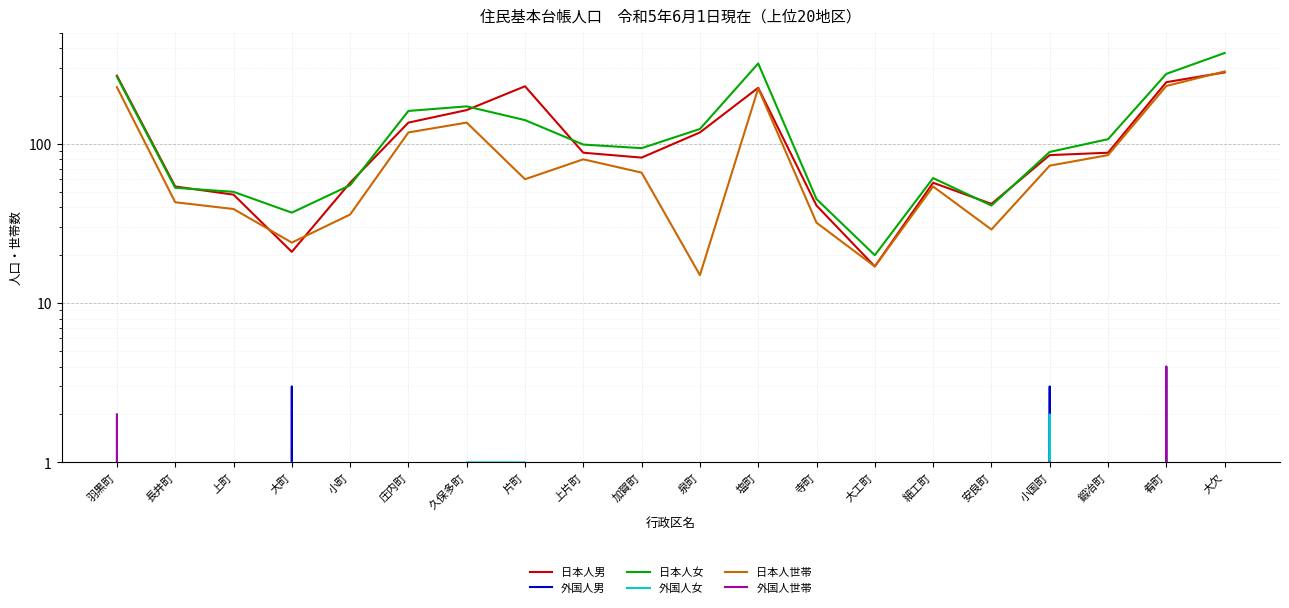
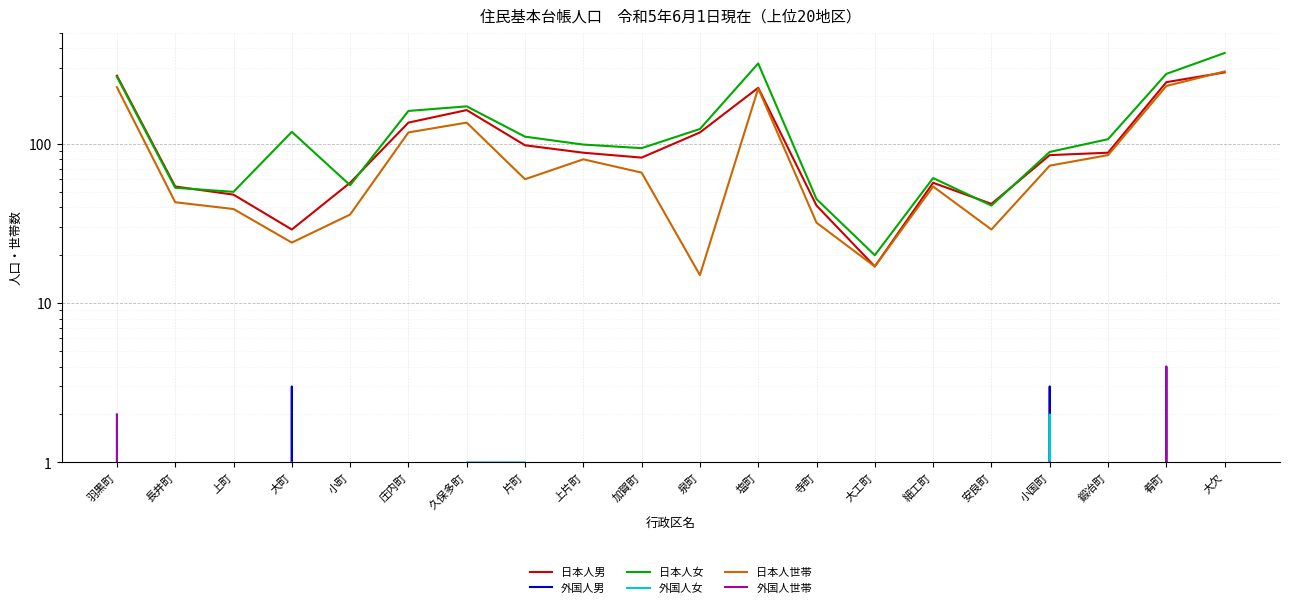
日本人男, 大町: 21 -> 29
日本人女, 大町: 37 -> 120
日本人男, 片町: 230 -> 100
日本人女, 片町: 140 -> 110
